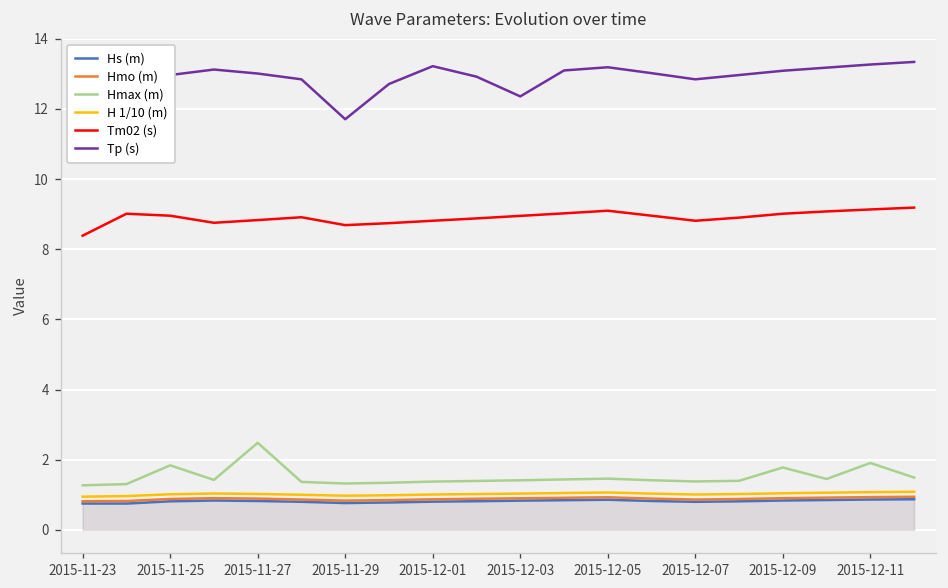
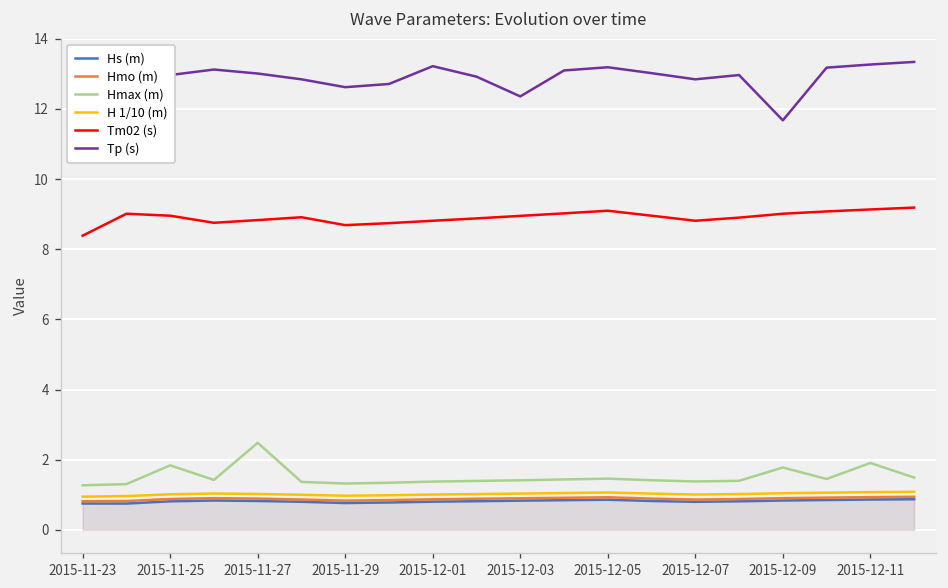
Tp (s), 2015-11-29: 11.7 -> 12.6
Tp (s), 2015-12-09: 13.1 -> 11.7
